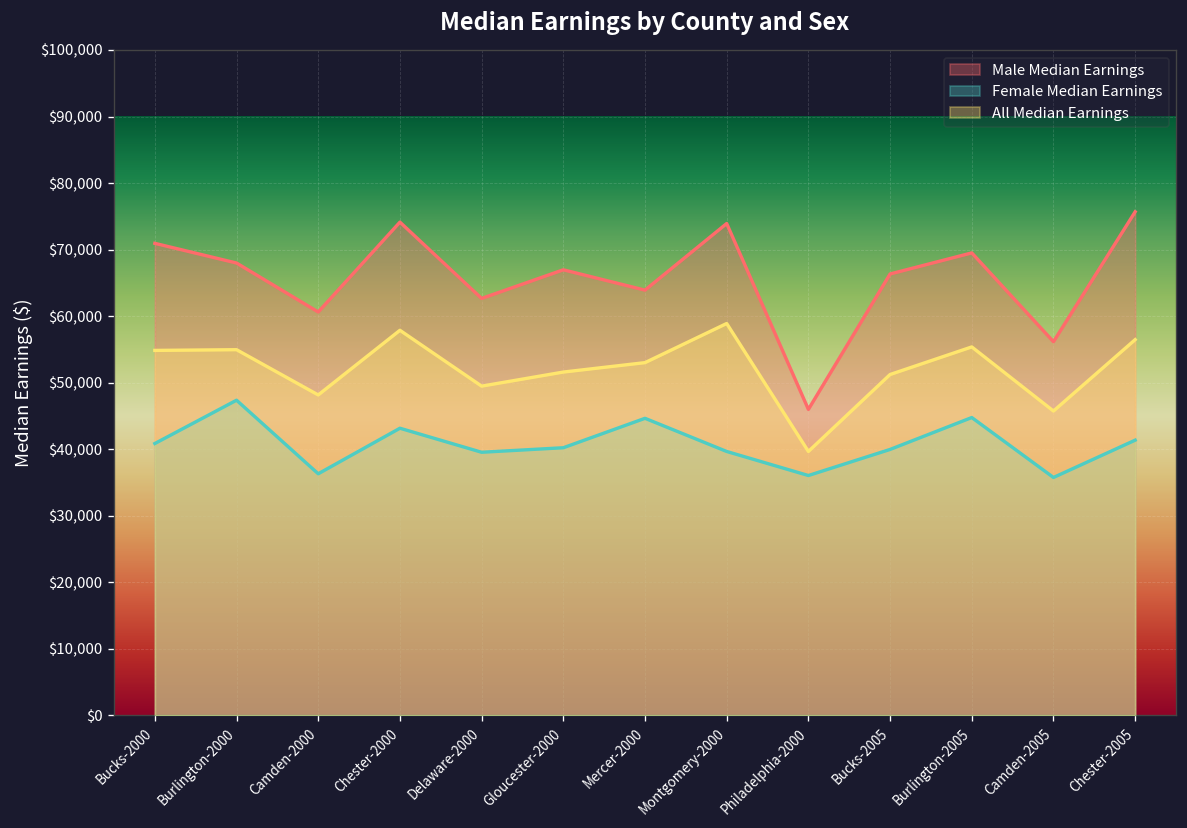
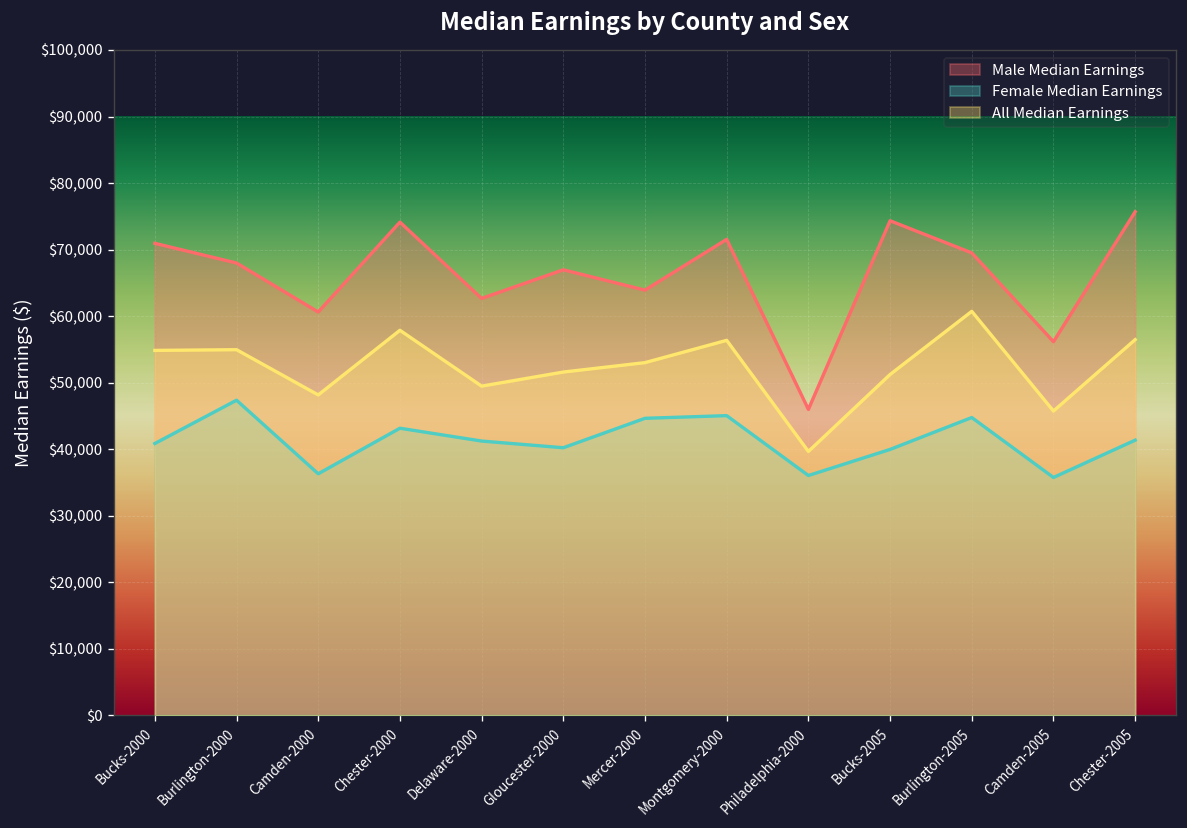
Female Median Earnings, Delaware-2000: $40,000 -> $41,000
Male Median Earnings, Montgomery-2000: $74,000 -> $72,000
Female Median Earnings, Montgomery-2000: $40,000 -> $45,000
All Median Earnings, Montgomery-2000: $59,000 -> $56,000
Male Median Earnings, Bucks-2005: $66,000 -> $74,000
All Median Earnings, Burlington-2005: $55,000 -> $61,000
